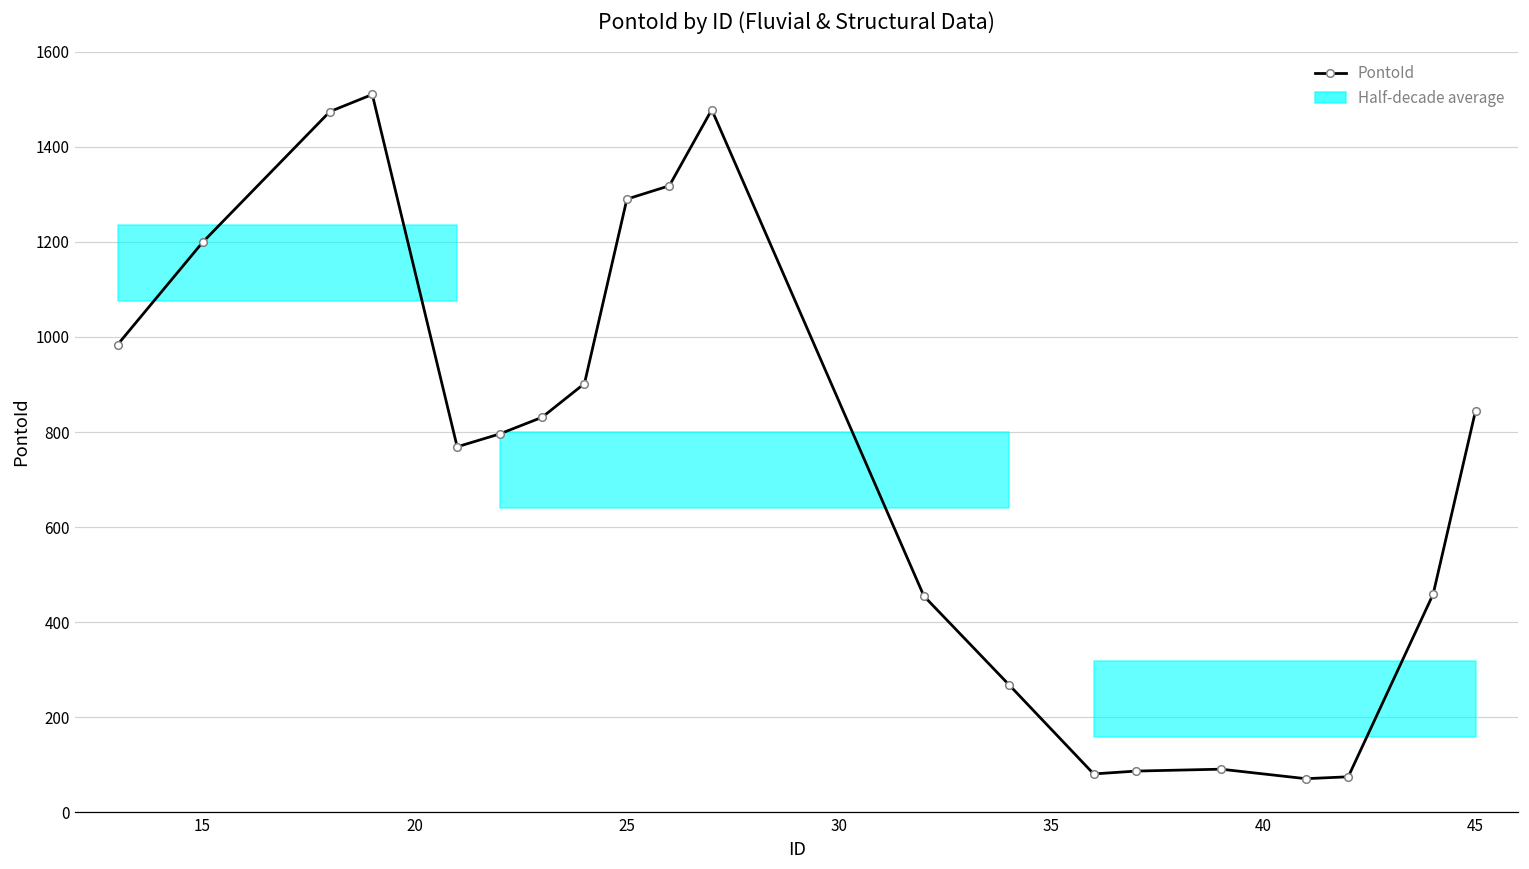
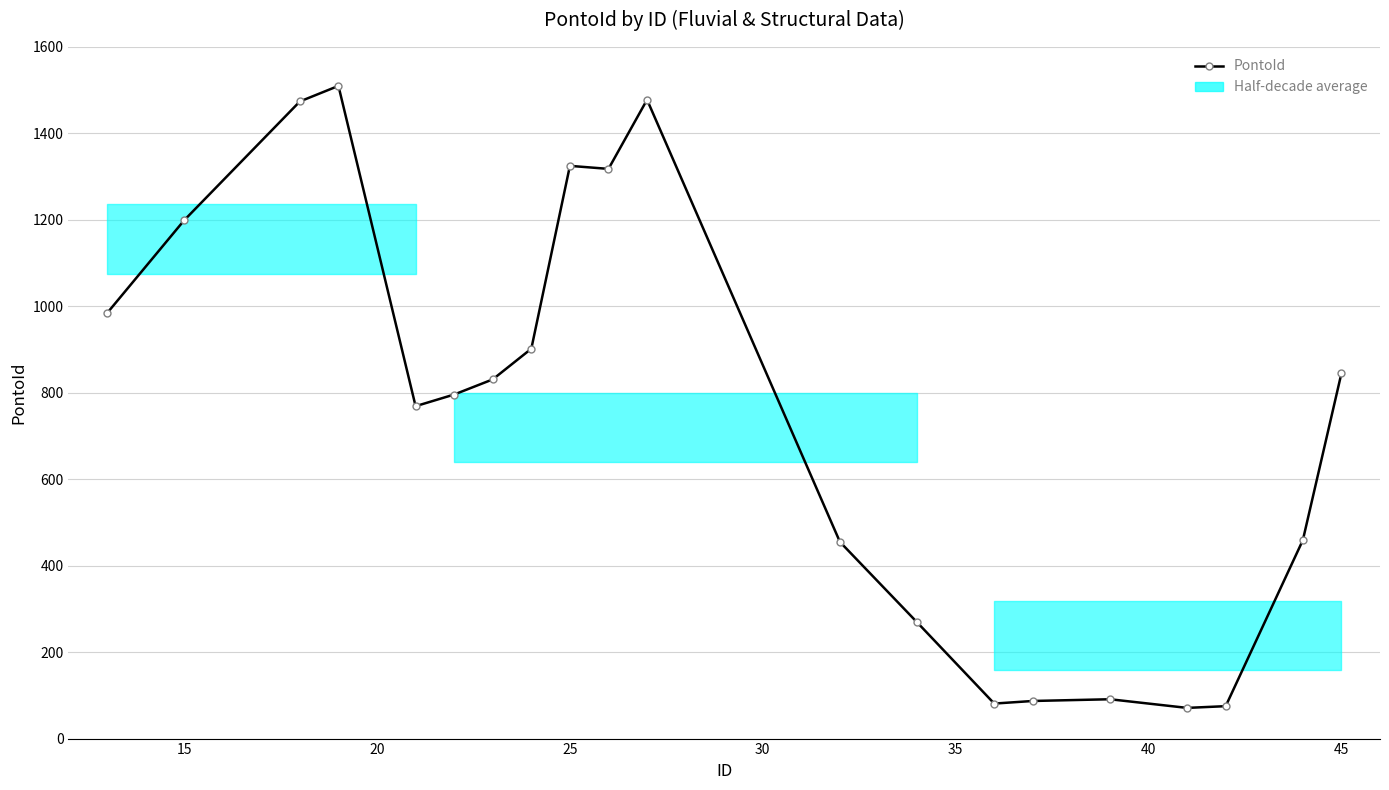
25: 1290 -> 1330
